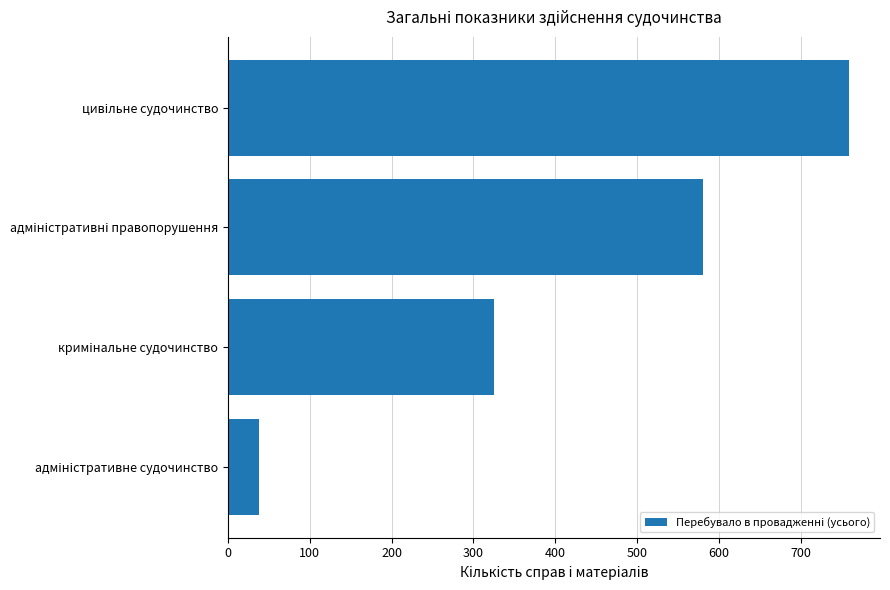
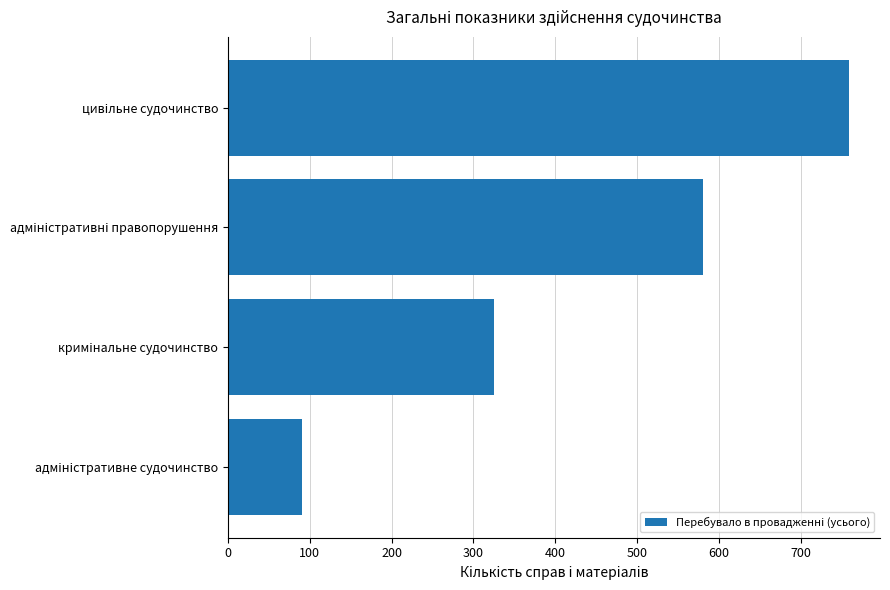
адміністративне судочинство: 40 -> 90
